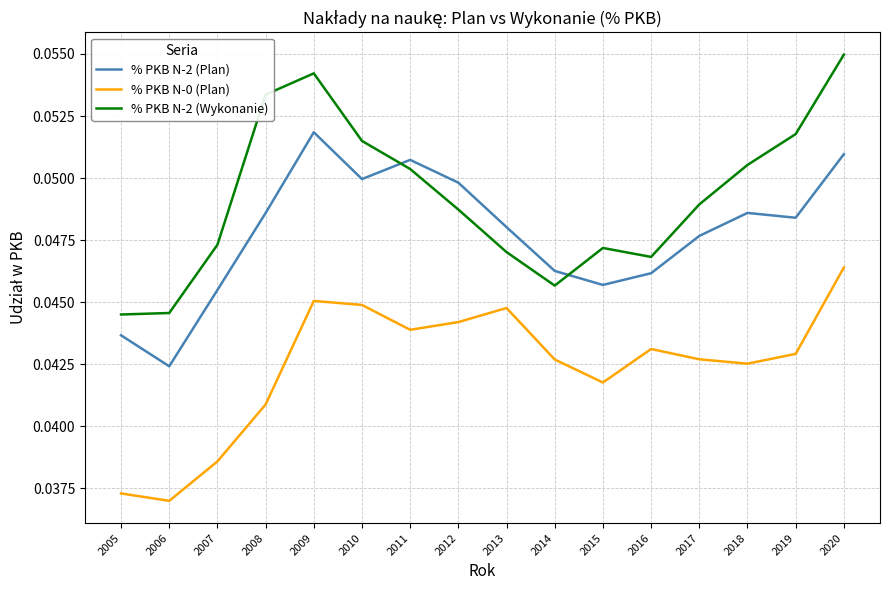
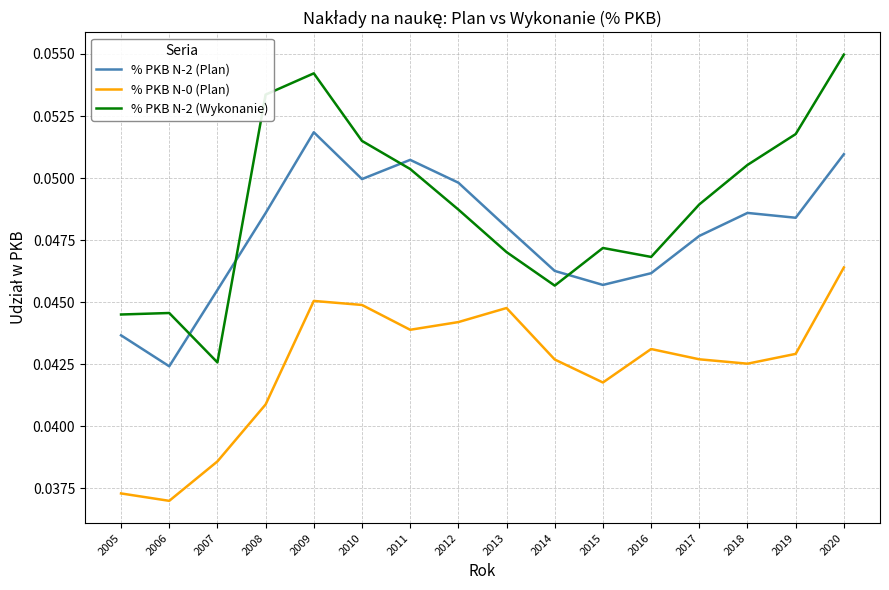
% PKB N-2 (Wykonanie), 2007: 0.0473 -> 0.0426
